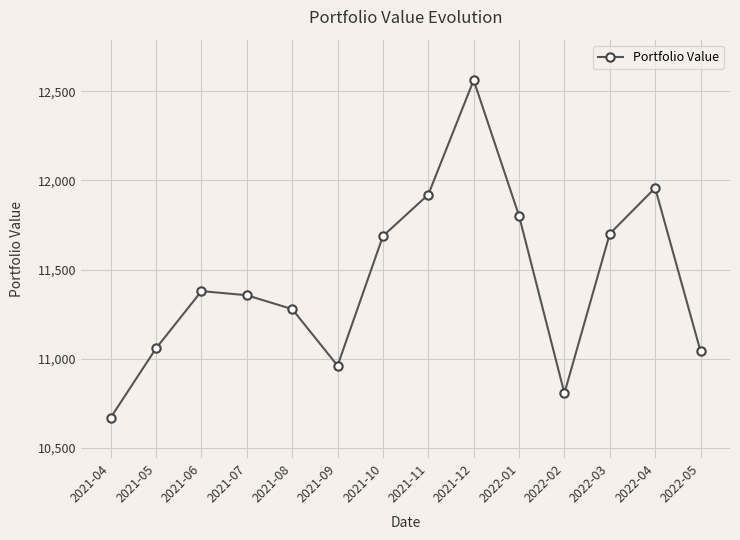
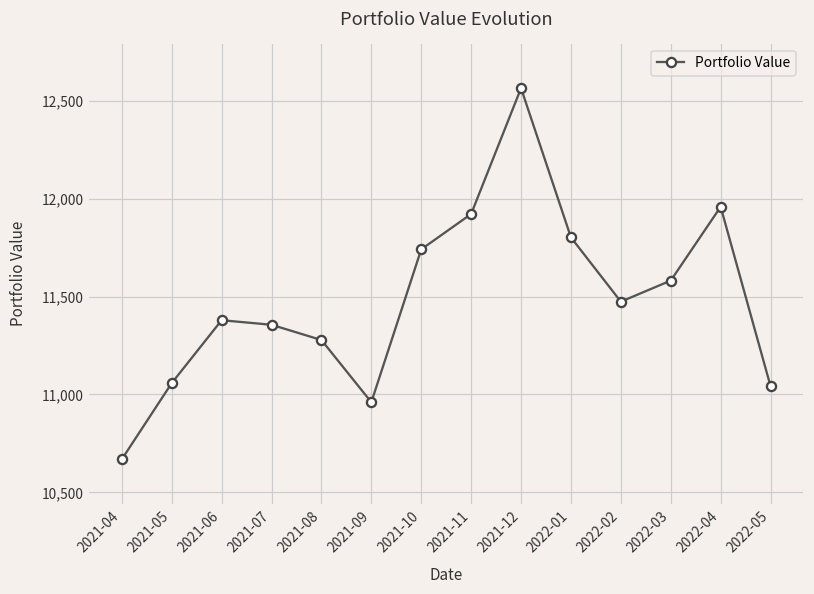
2021-10: 11,690 -> 11,740
2022-02: 10,810 -> 11,470
2022-03: 11,700 -> 11,580
